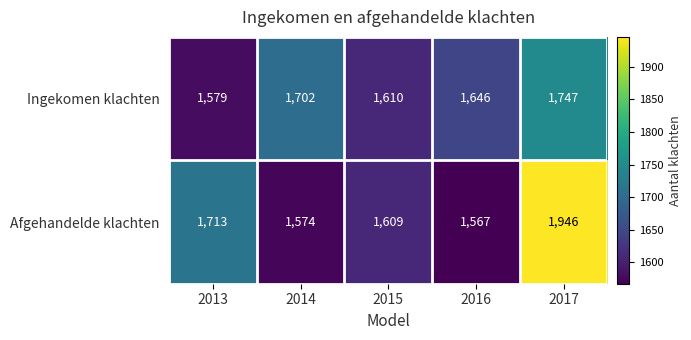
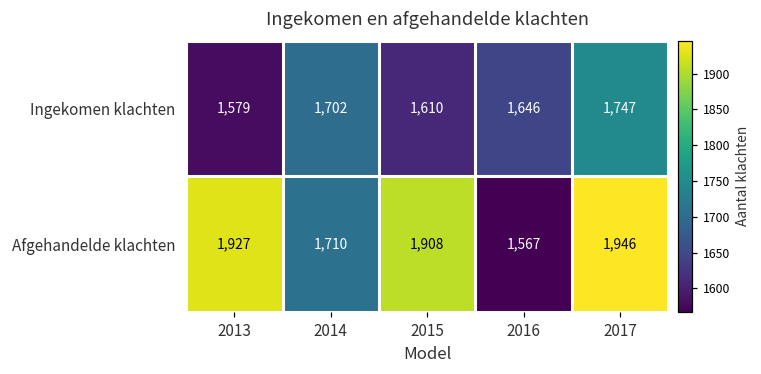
Afgehandelde klachten, 2013: 1,713 -> 1,927
Afgehandelde klachten, 2014: 1,574 -> 1,710
Afgehandelde klachten, 2015: 1,609 -> 1,908
